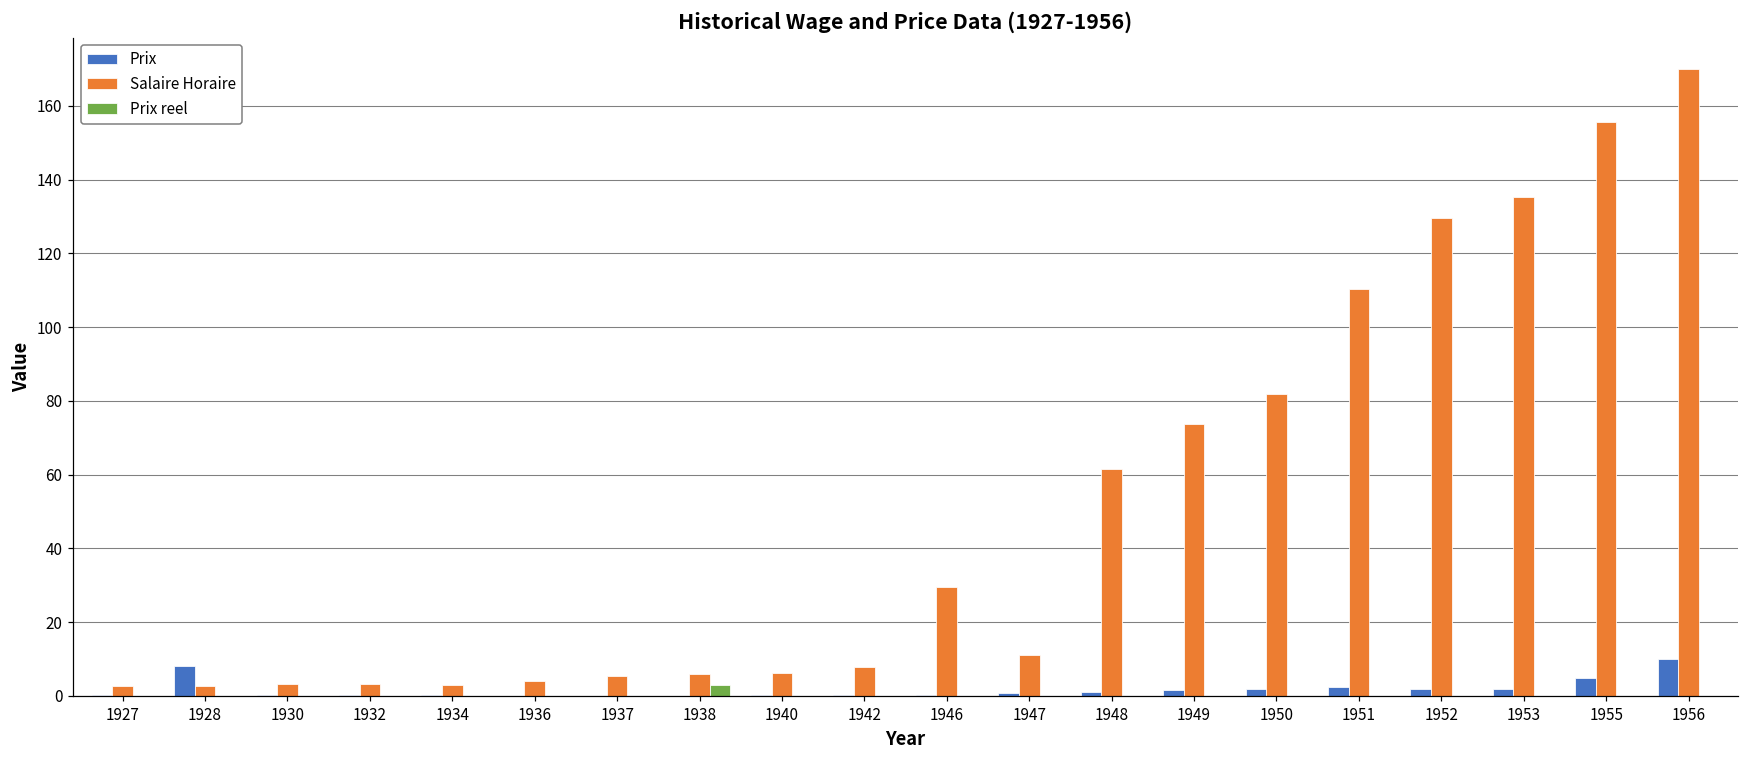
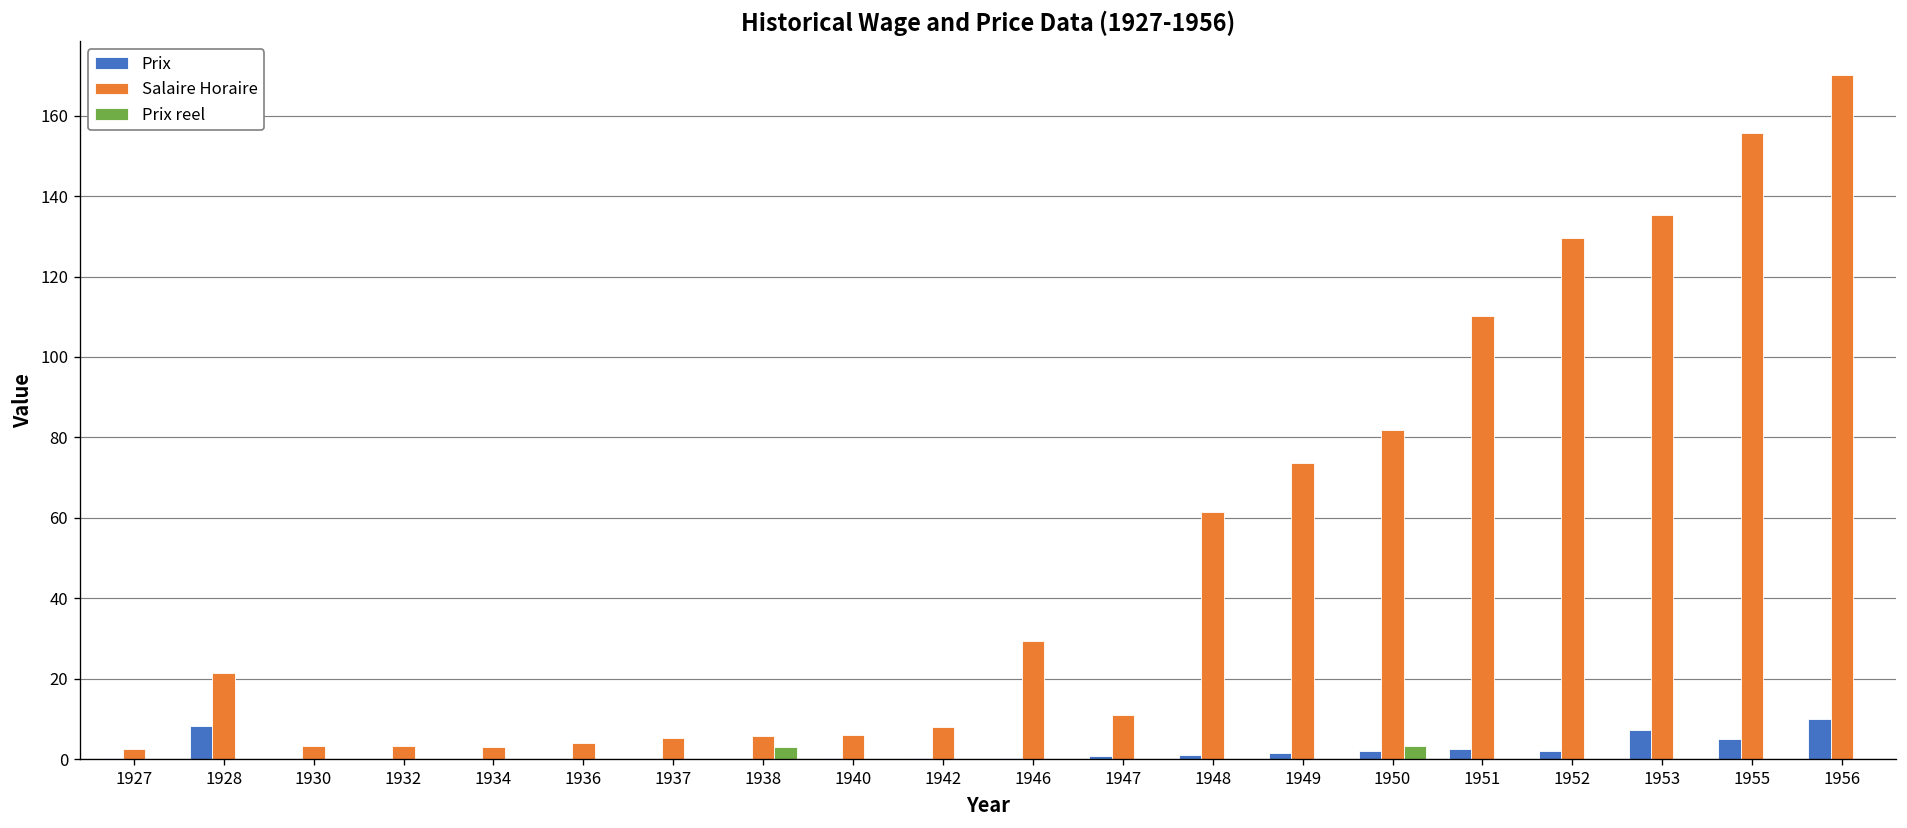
Salaire Horaire, 1928: 3 -> 22
Prix reel, 1950: 0 -> 3
Prix, 1953: 2 -> 7
